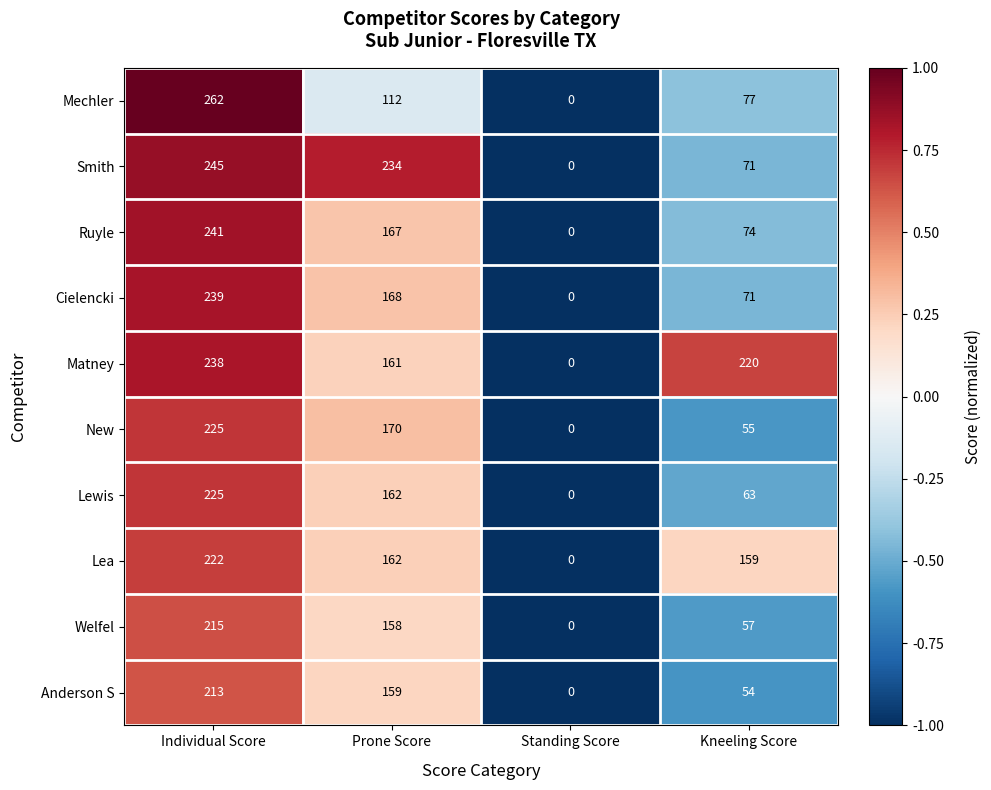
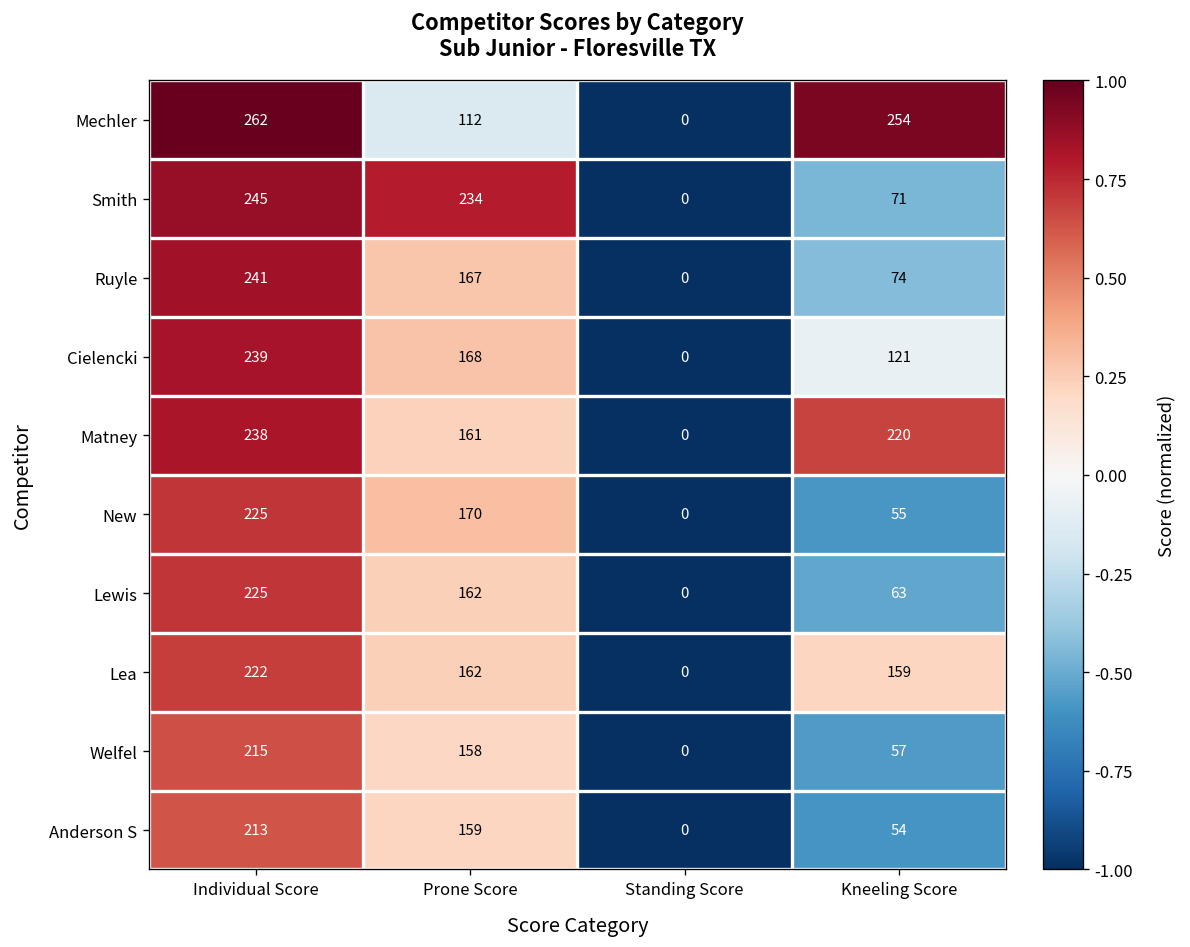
Mechler, Kneeling Score: 77 -> 254
Cielencki, Kneeling Score: 71 -> 121
